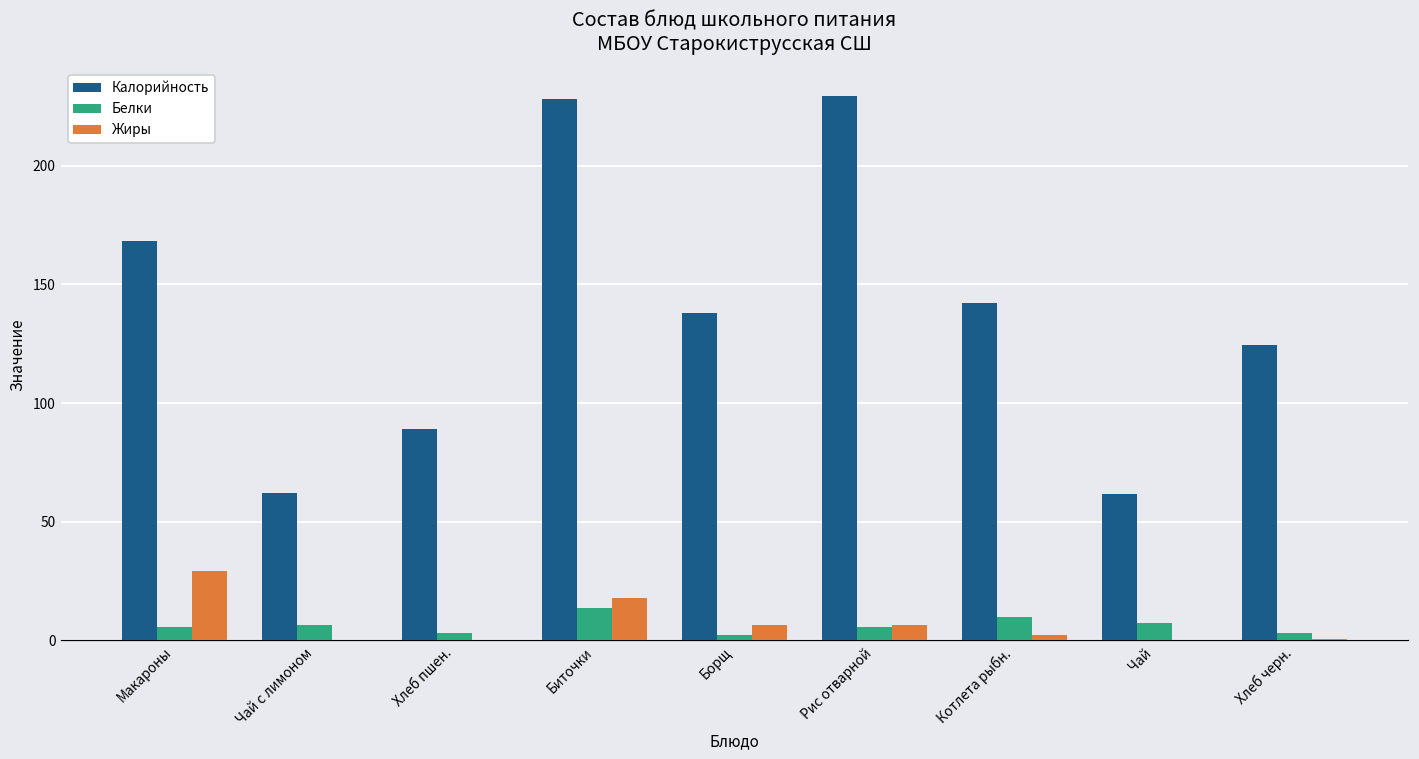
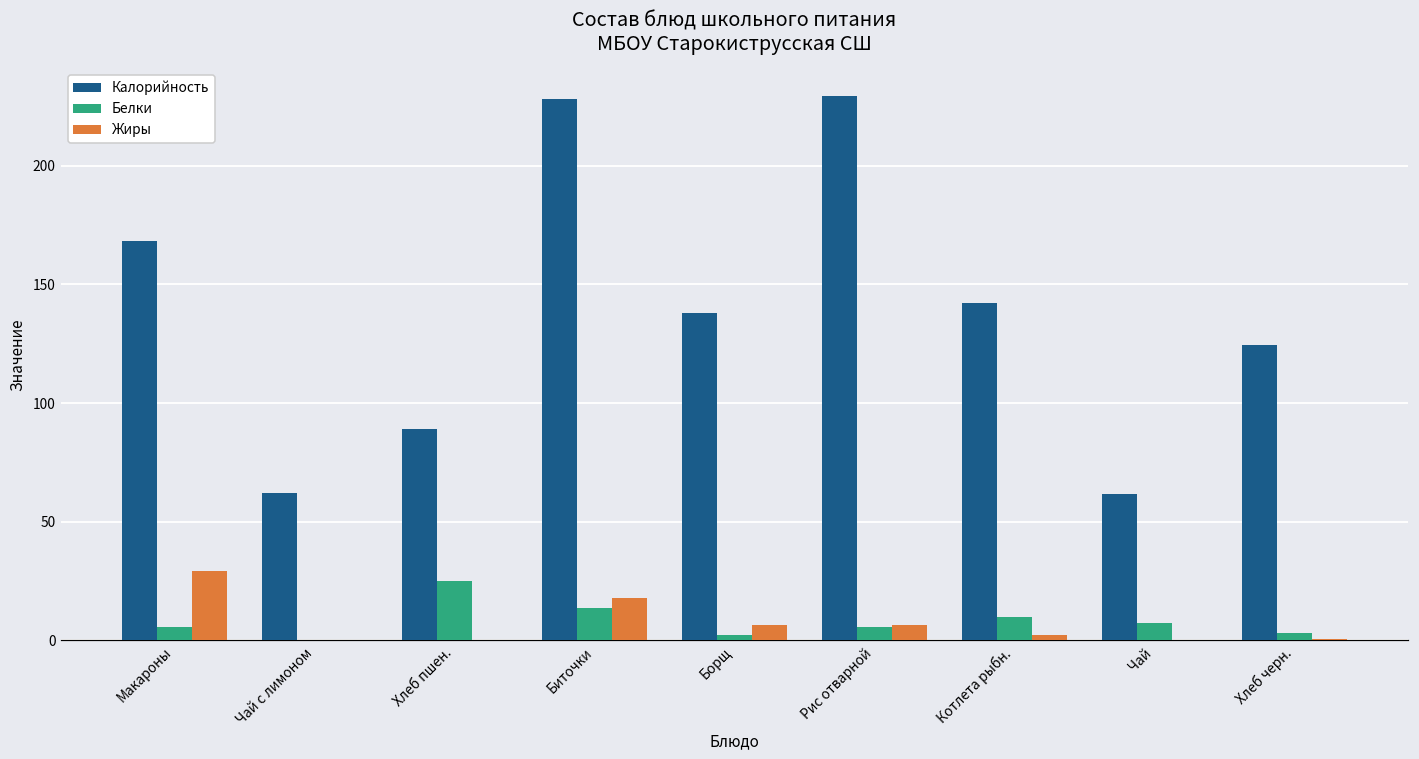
Белки, Чай с лимоном: 6 -> 0
Белки, Хлеб пшен.: 3 -> 25
